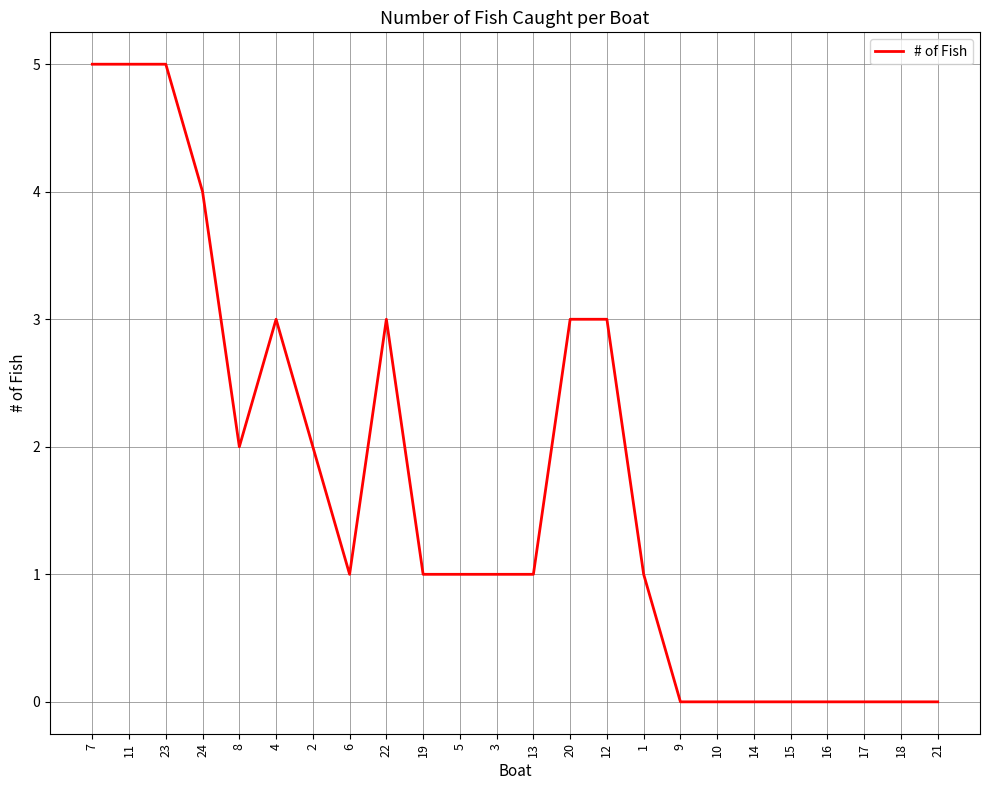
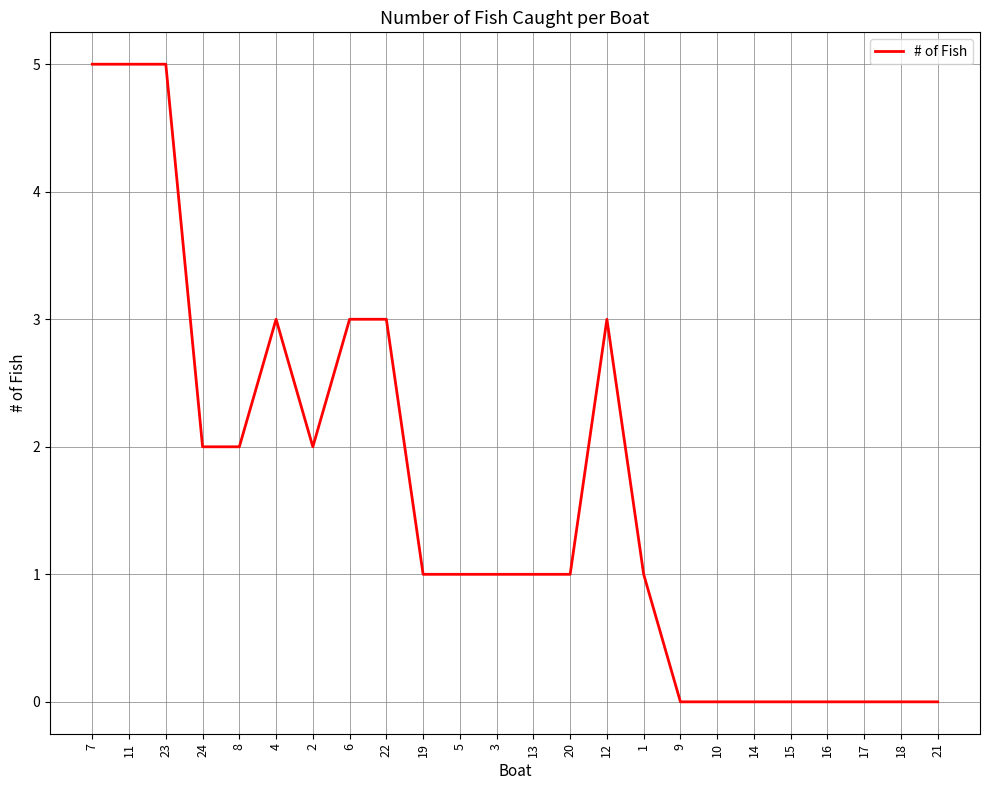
24: 4 -> 2
6: 1 -> 3
20: 3 -> 1
